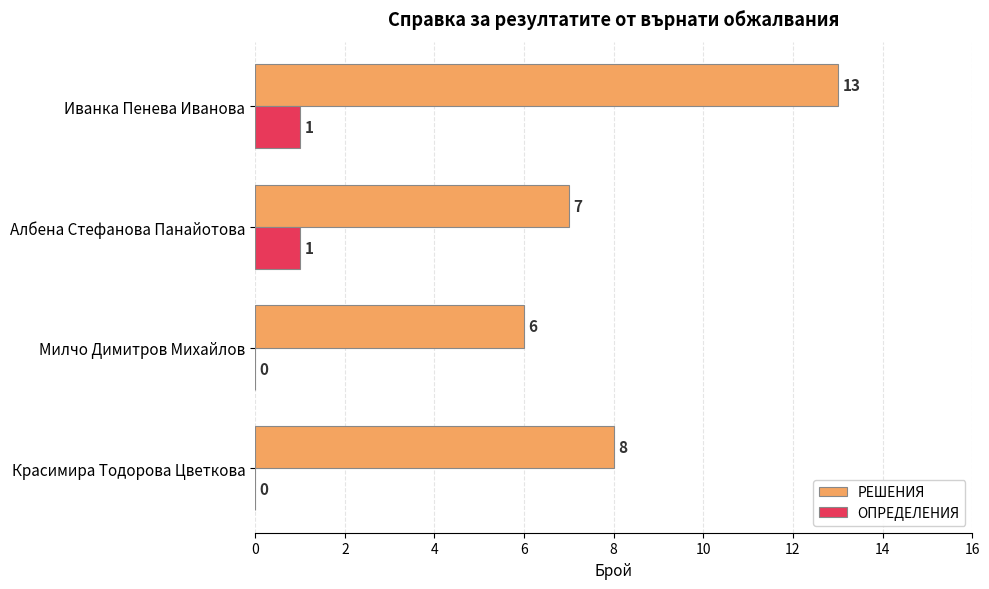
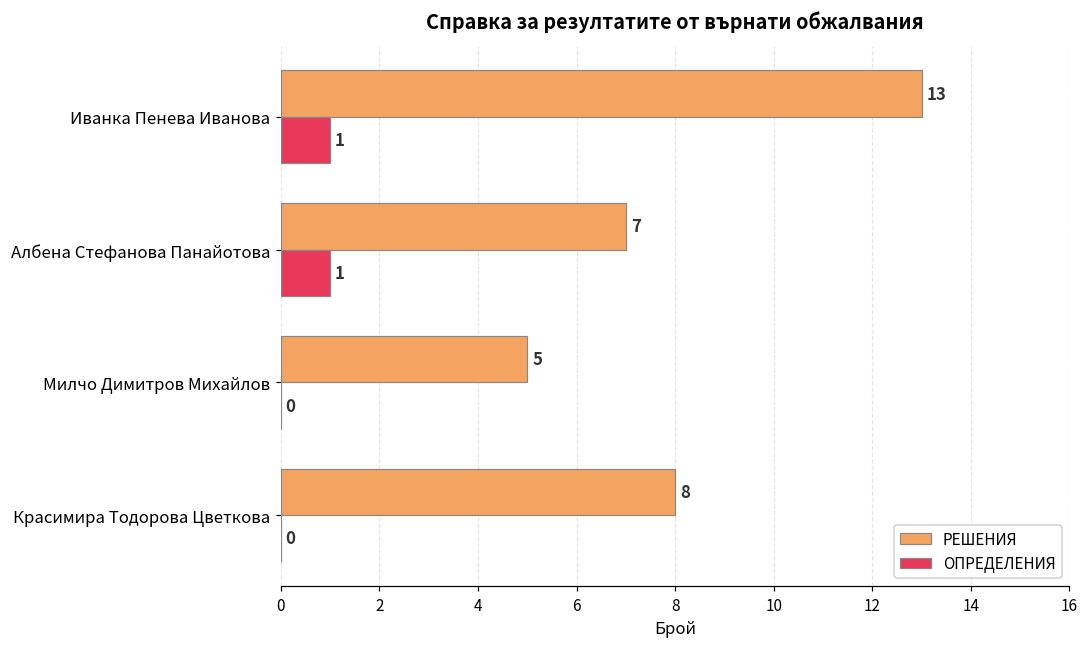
РЕШЕНИЯ, Милчо Димитров Михайлов: 6 -> 5
